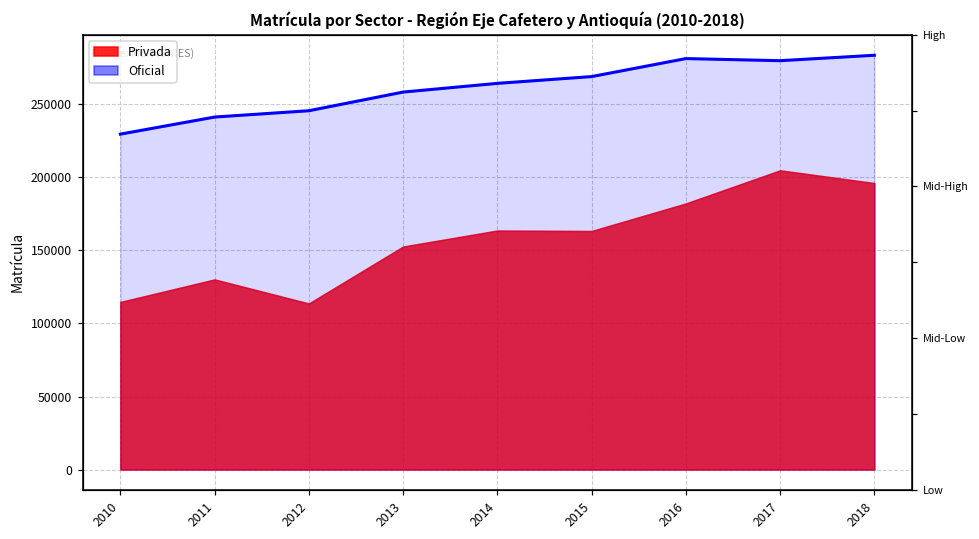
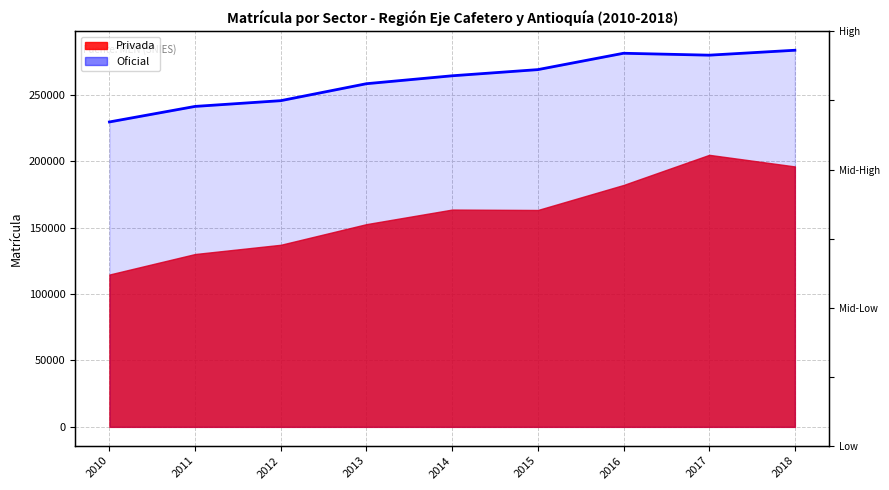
Privada, 2012: 114000 -> 137000
